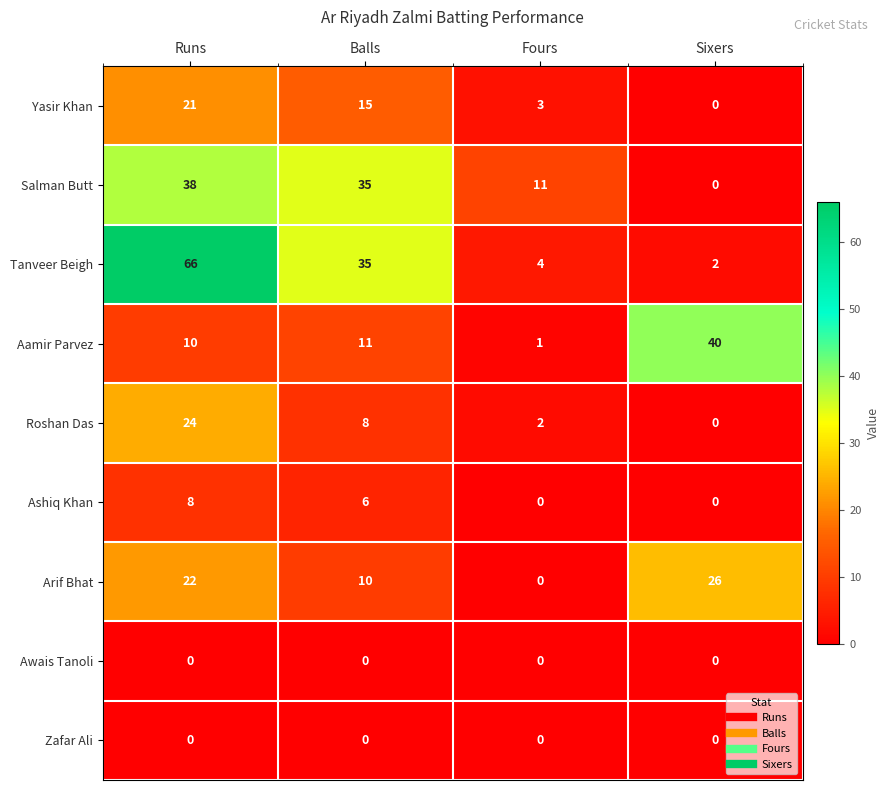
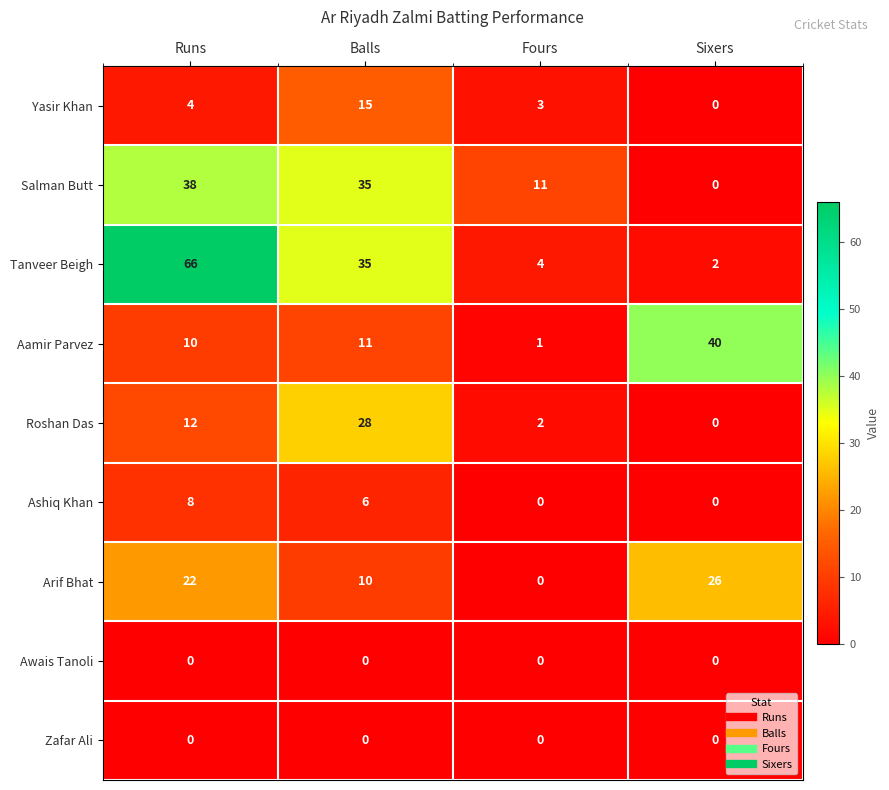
Yasir Khan, Runs: 21 -> 4
Roshan Das, Runs: 24 -> 12
Roshan Das, Balls: 8 -> 28
